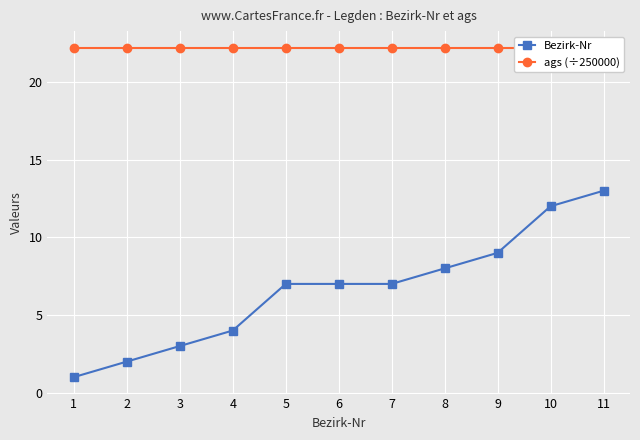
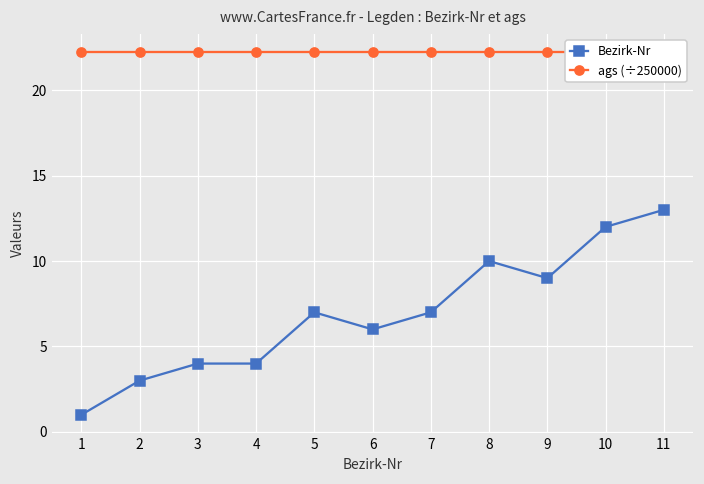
Bezirk-Nr, 2: 2 -> 3
Bezirk-Nr, 3: 3 -> 4
Bezirk-Nr, 6: 7 -> 6
Bezirk-Nr, 8: 8 -> 10
